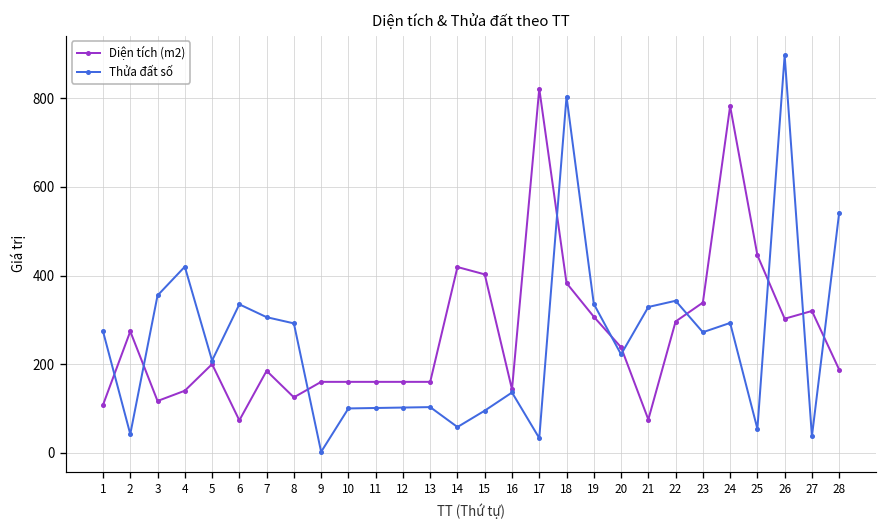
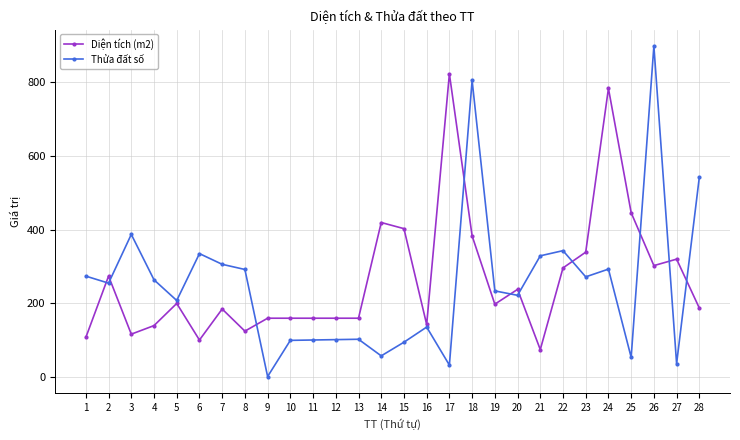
Thửa đất số, 2: 40 -> 260
Thửa đất số, 3: 360 -> 390
Thửa đất số, 4: 420 -> 260
Diện tích (m2), 6: 70 -> 100
Diện tích (m2), 19: 310 -> 200
Thửa đất số, 19: 340 -> 230
